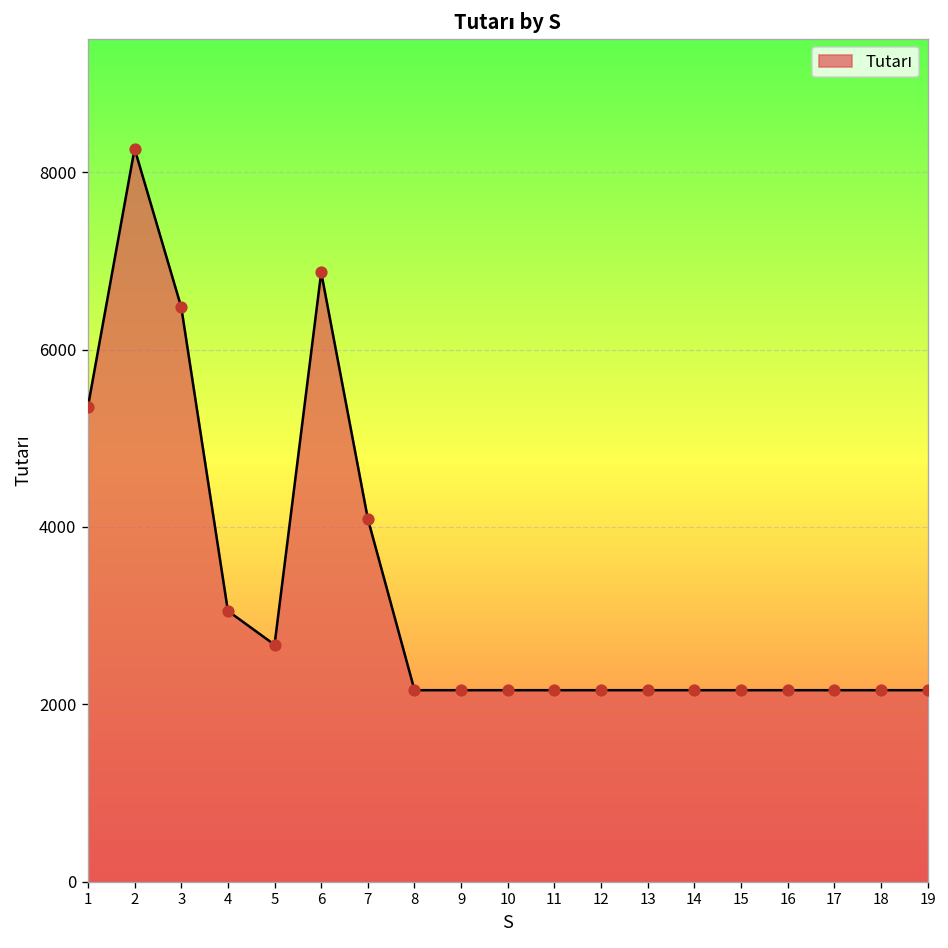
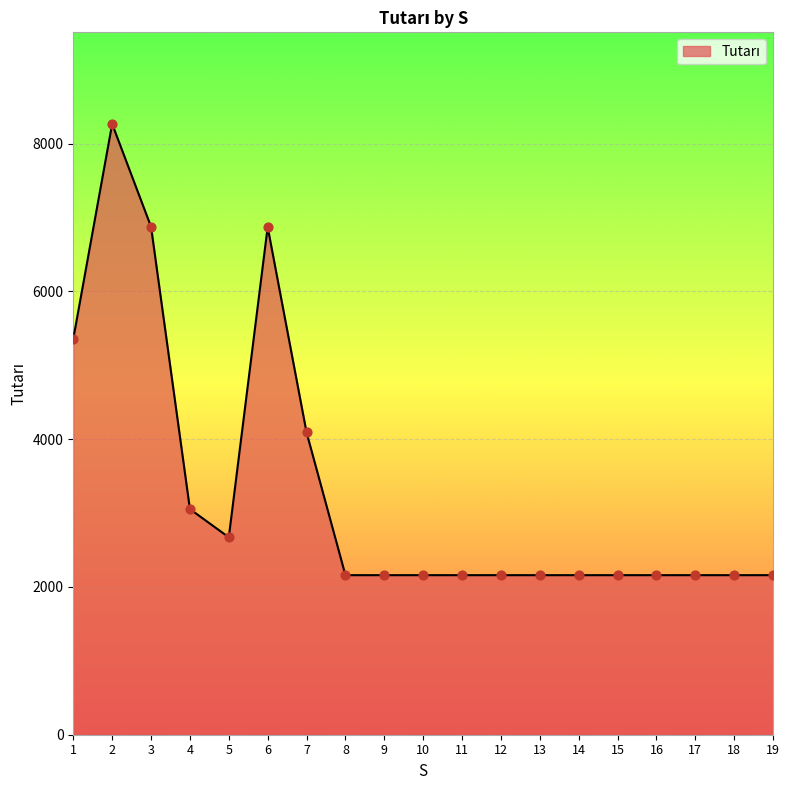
3: 6500 -> 6900
